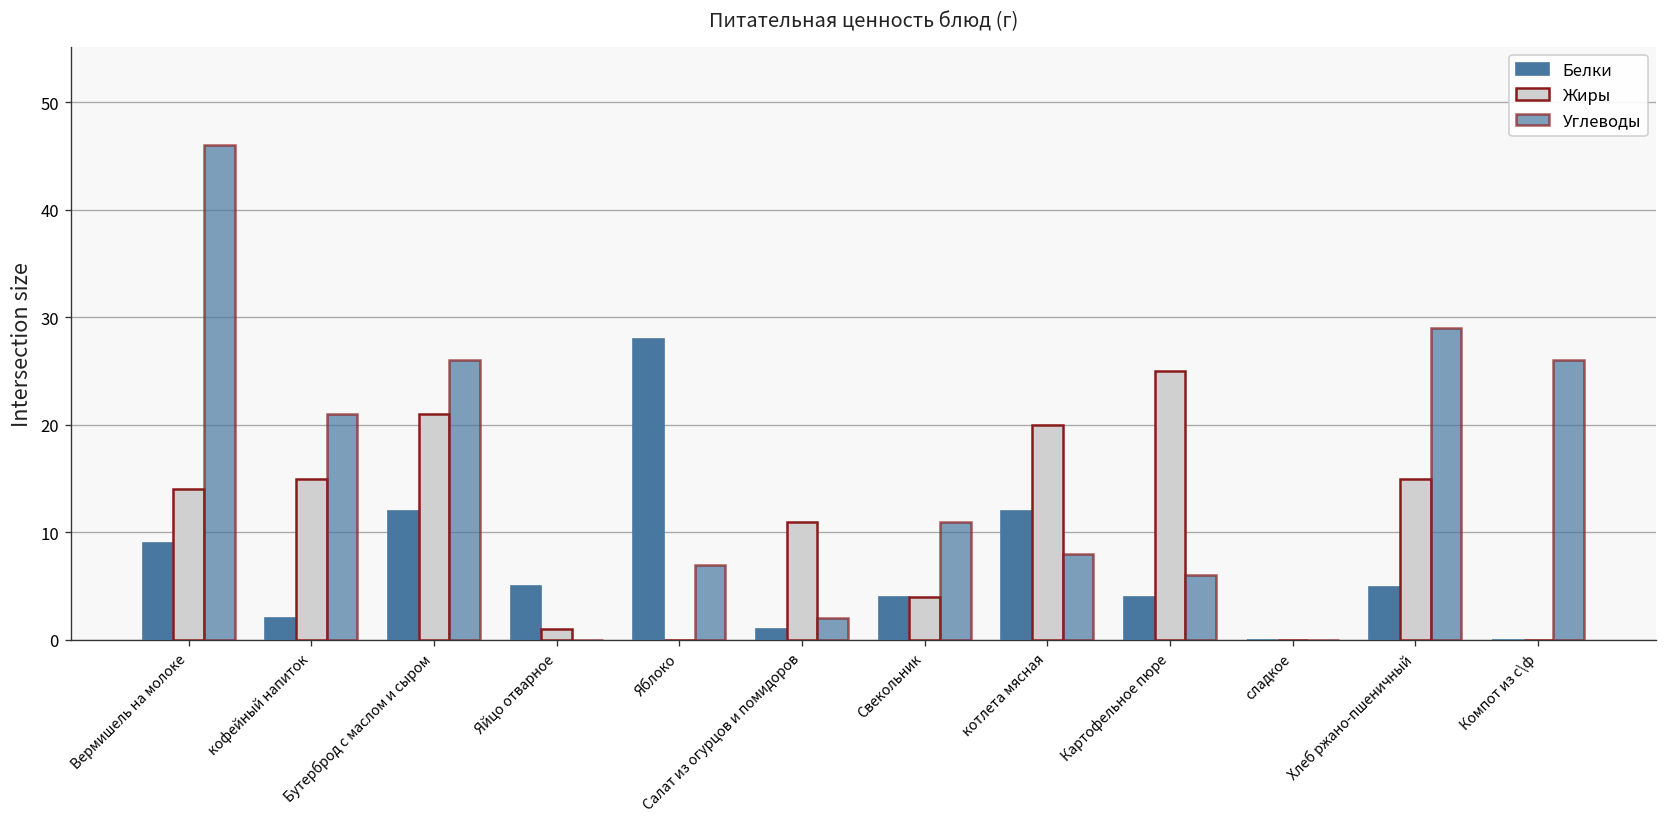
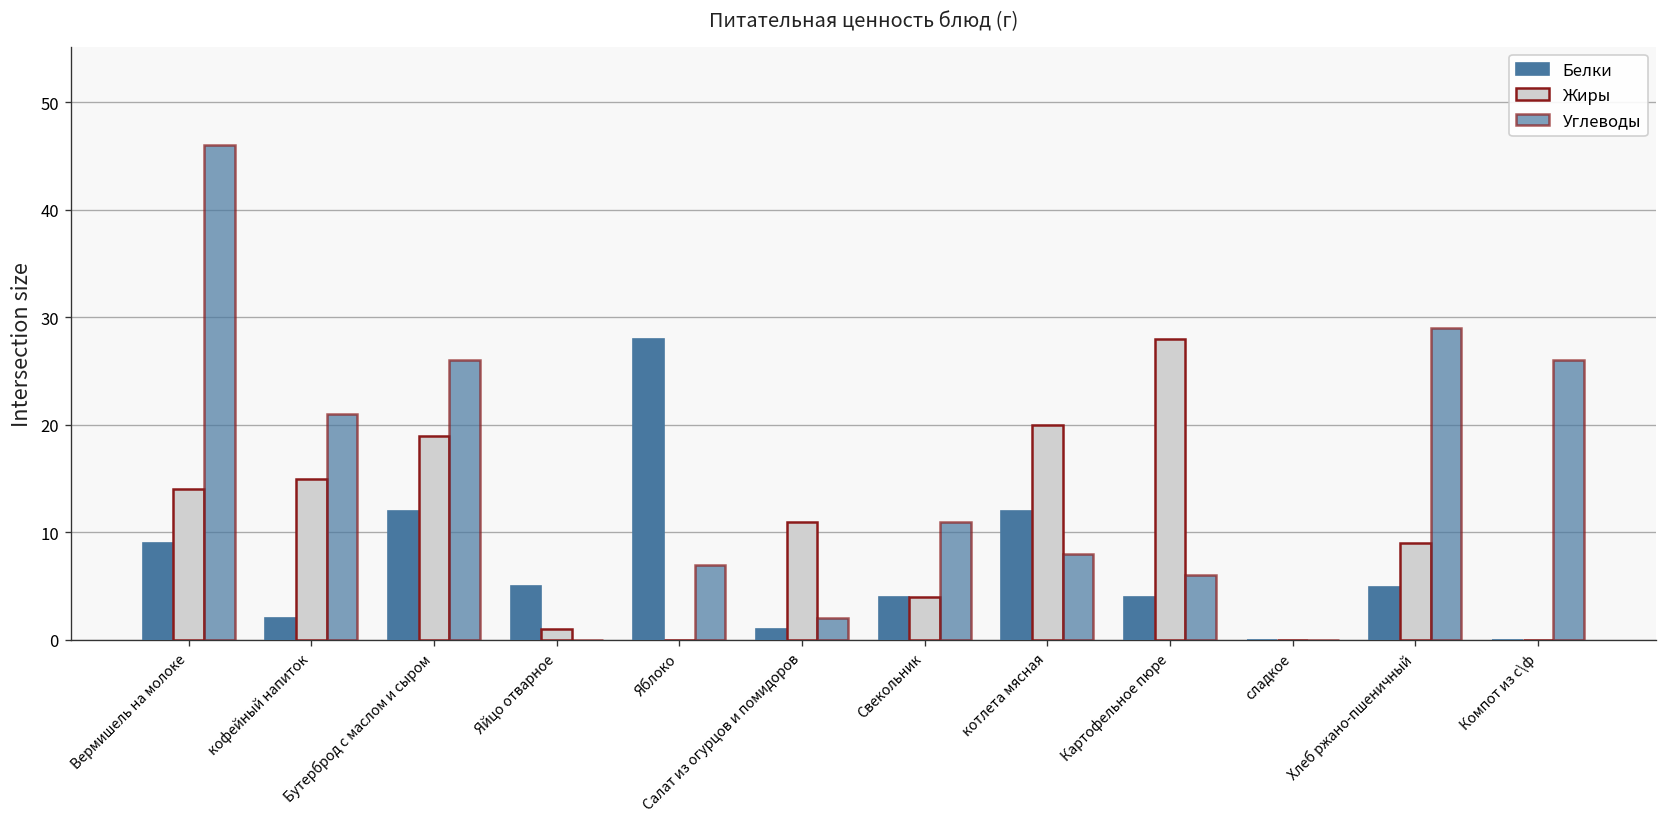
Жиры, Бутерброд с маслом и сыром: 21 -> 19
Жиры, Картофельное пюре: 25 -> 28
Жиры, Хлеб ржано-пшеничный: 15 -> 9
